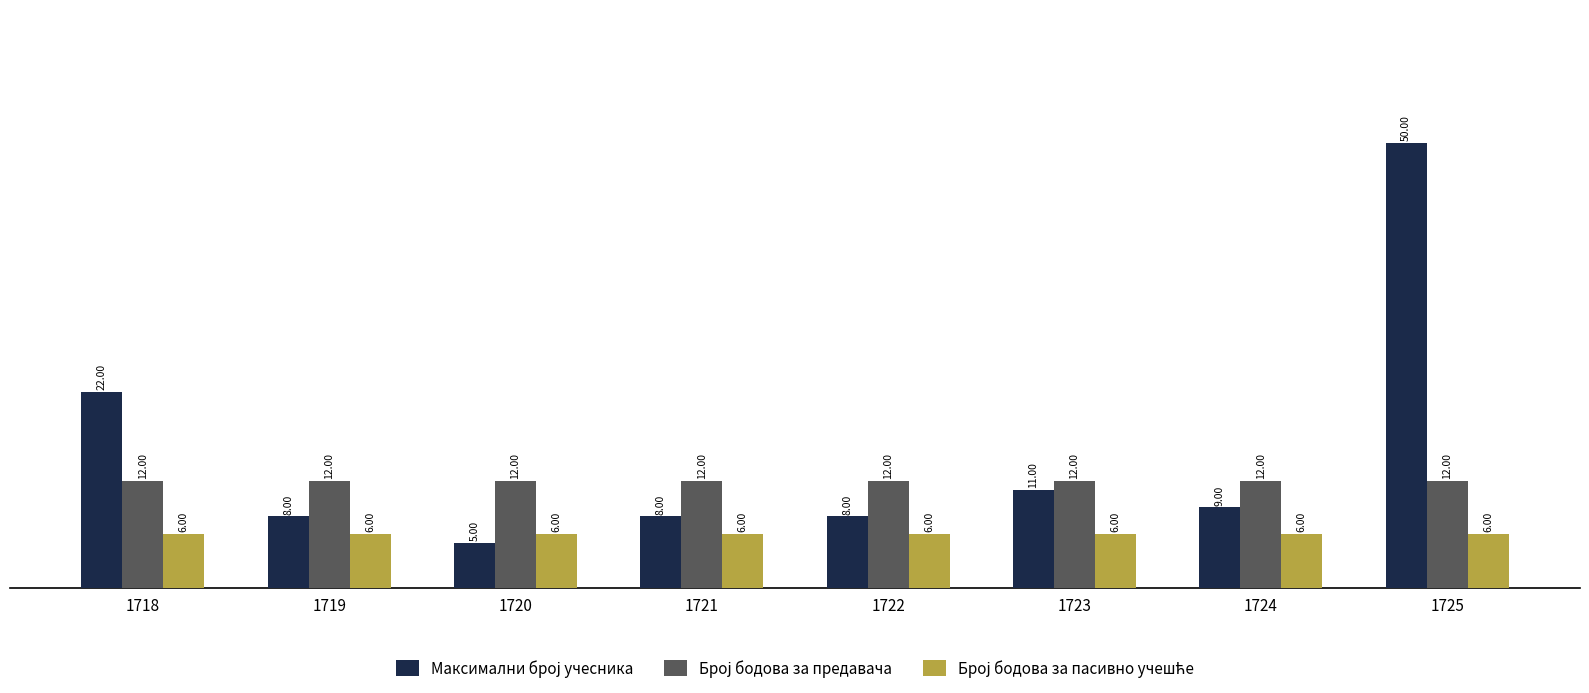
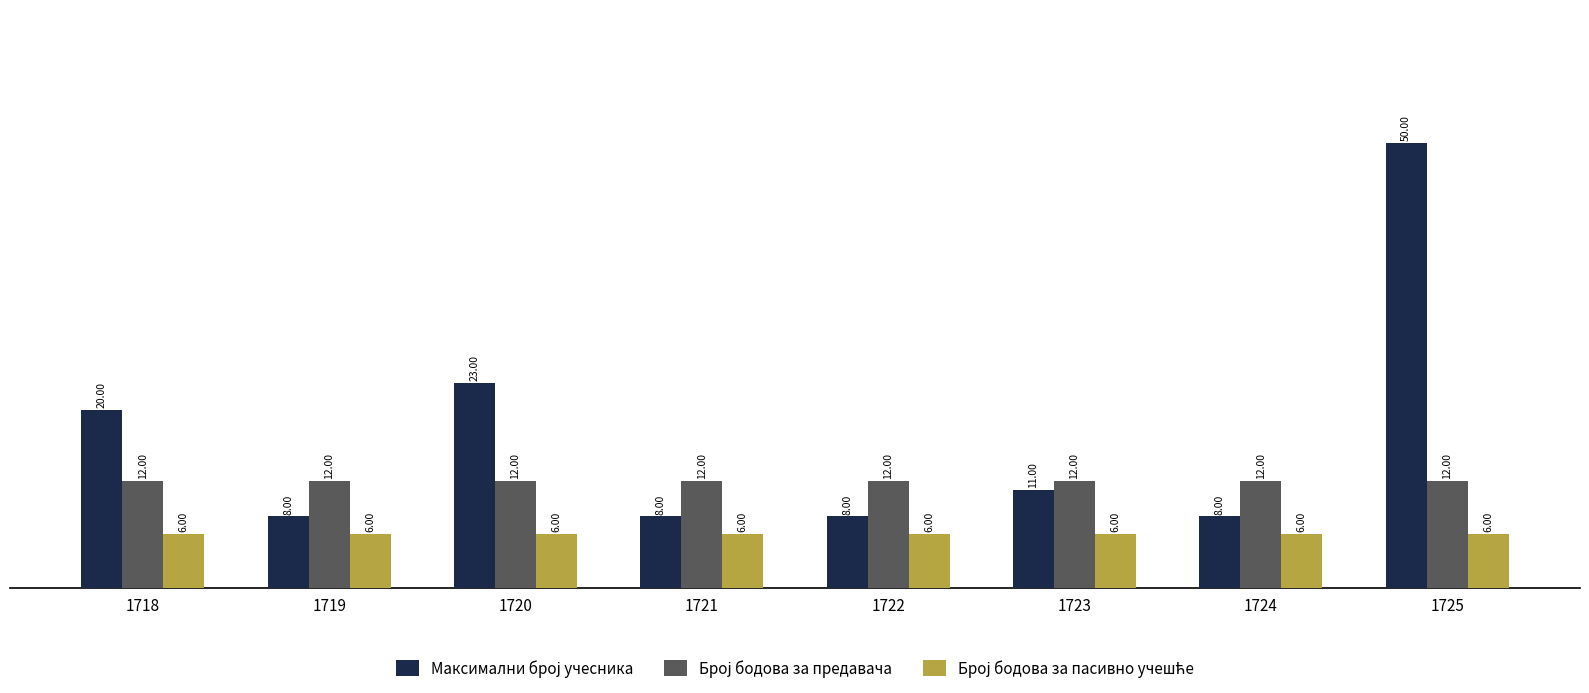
Максимални број учесника, 1718: 22.00 -> 20.00
Максимални број учесника, 1720: 5.00 -> 23.00
Максимални број учесника, 1724: 9.00 -> 8.00
